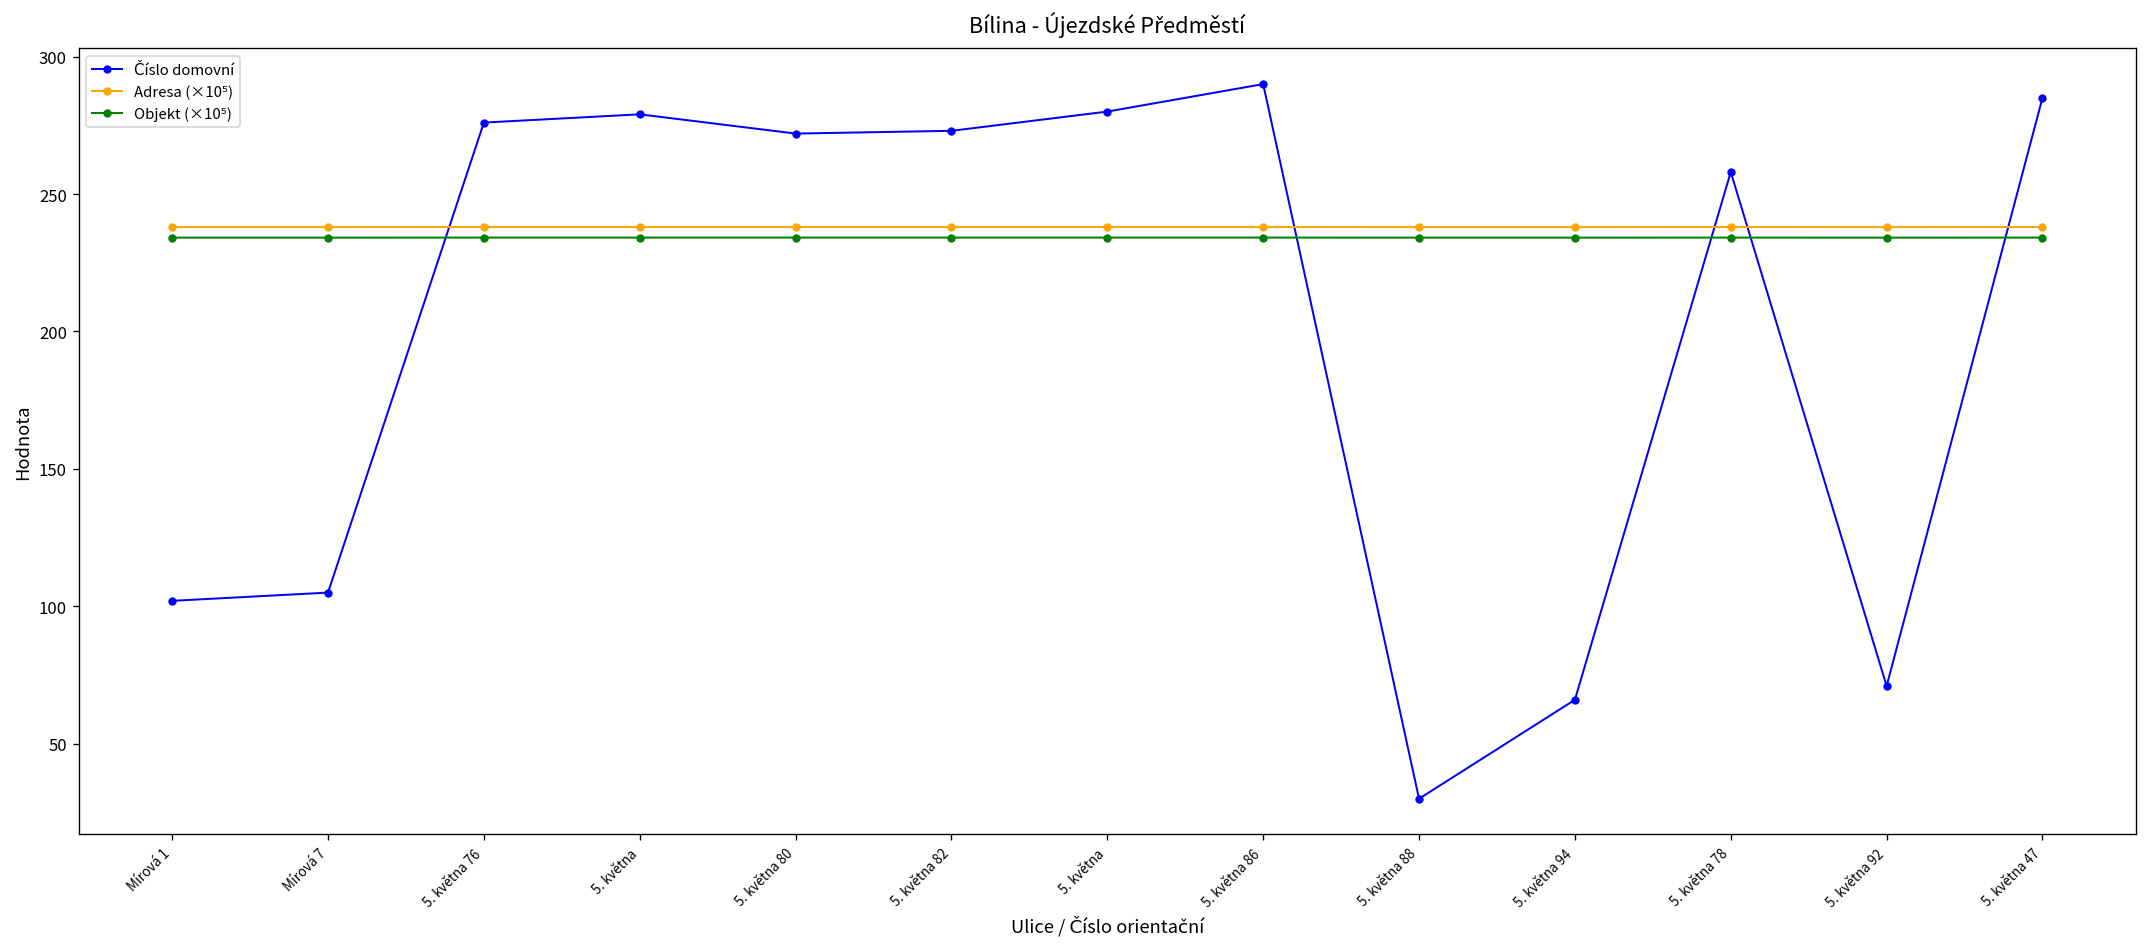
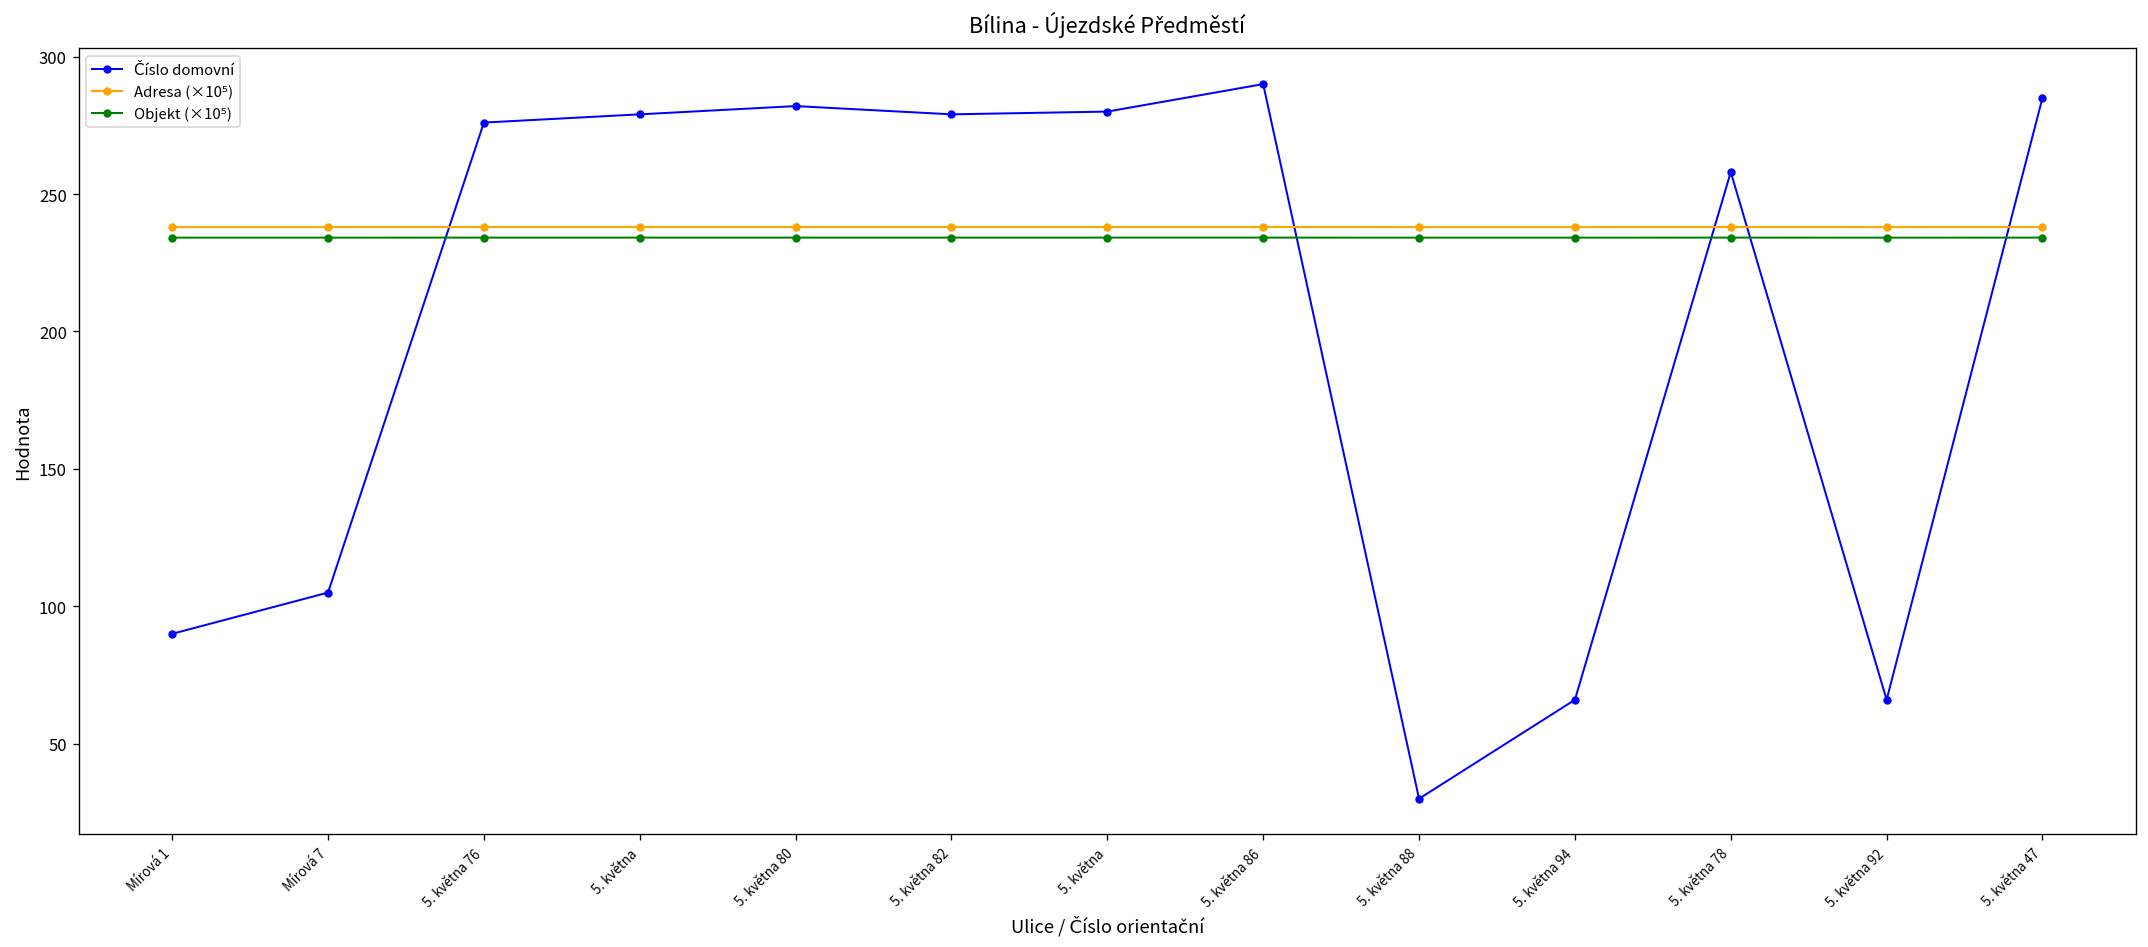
Číslo domovní, Mírová 1: 102 -> 90
Číslo domovní, 5. května 80: 272 -> 282
Číslo domovní, 5. května 82: 273 -> 279
Číslo domovní, 5. května 92: 71 -> 66
